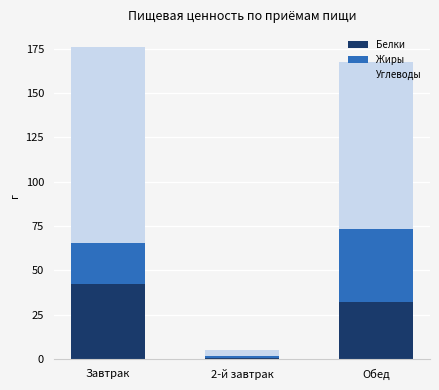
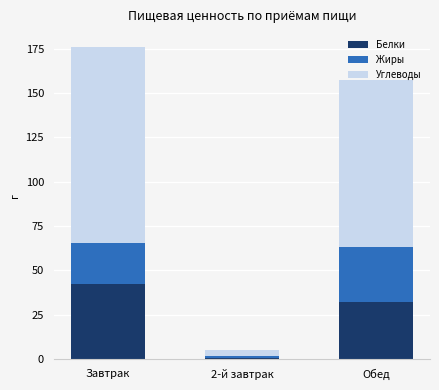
Жиры, Обед: 41 -> 31
